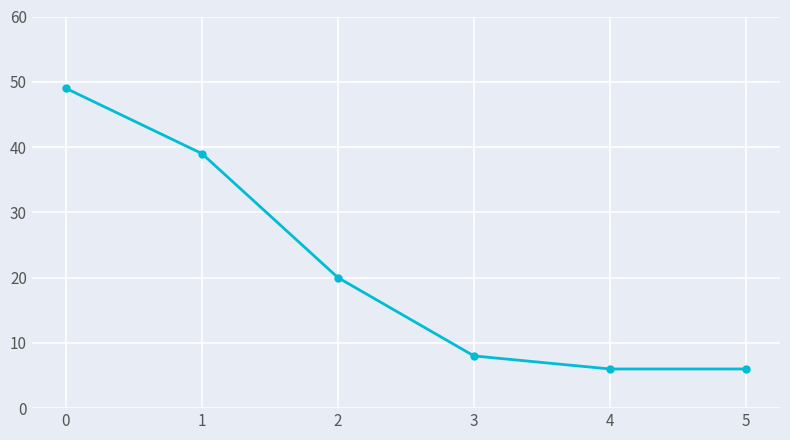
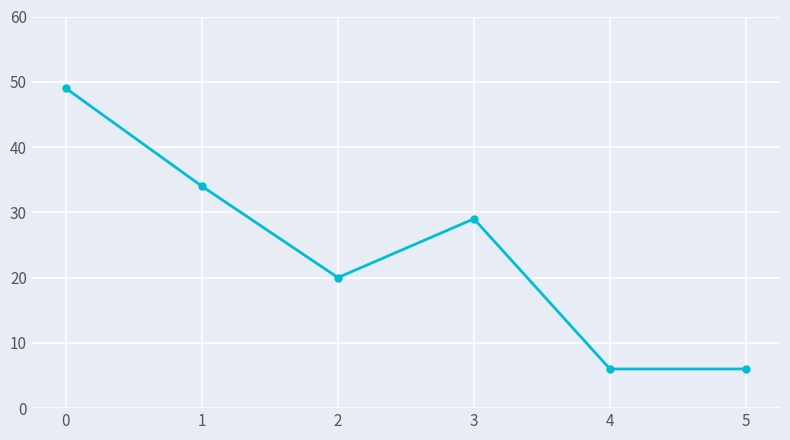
1: 39 -> 34
3: 8 -> 29
